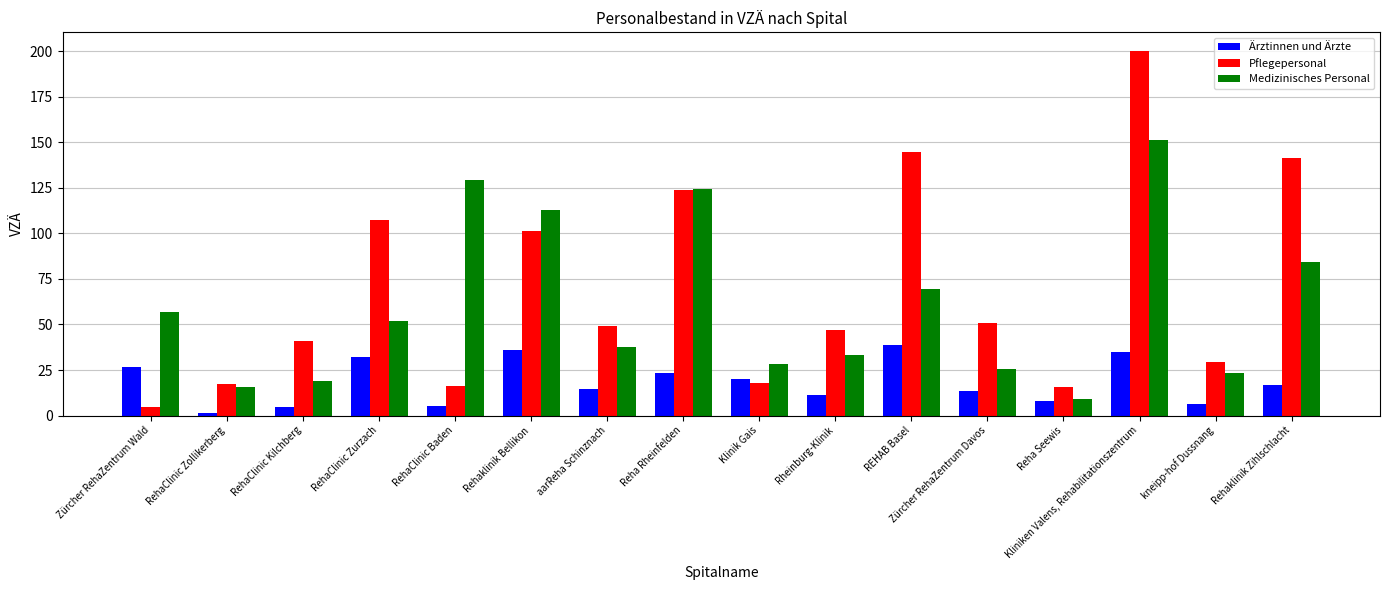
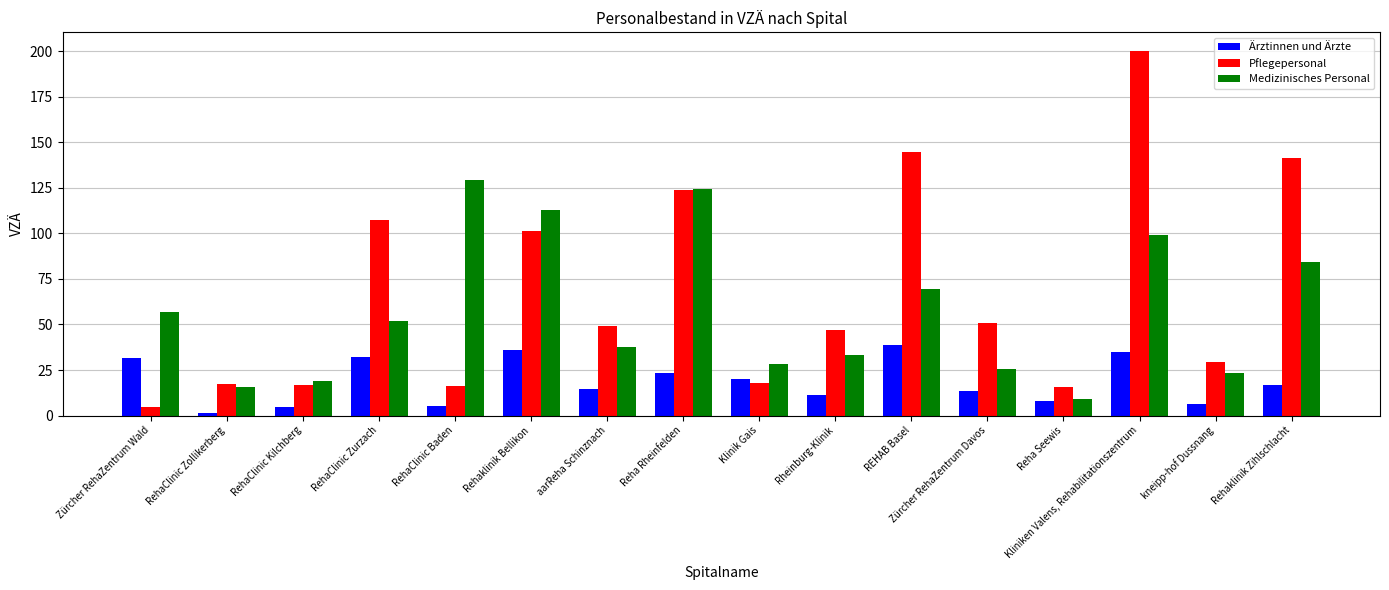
Ärztinnen und Ärzte, Zürcher RehaZentrum Wald: 27 -> 32
Pflegepersonal, RehaClinic Kilchberg: 41 -> 17
Medizinisches Personal, Kliniken Valens, Rehabilitationszentrum: 151 -> 99
